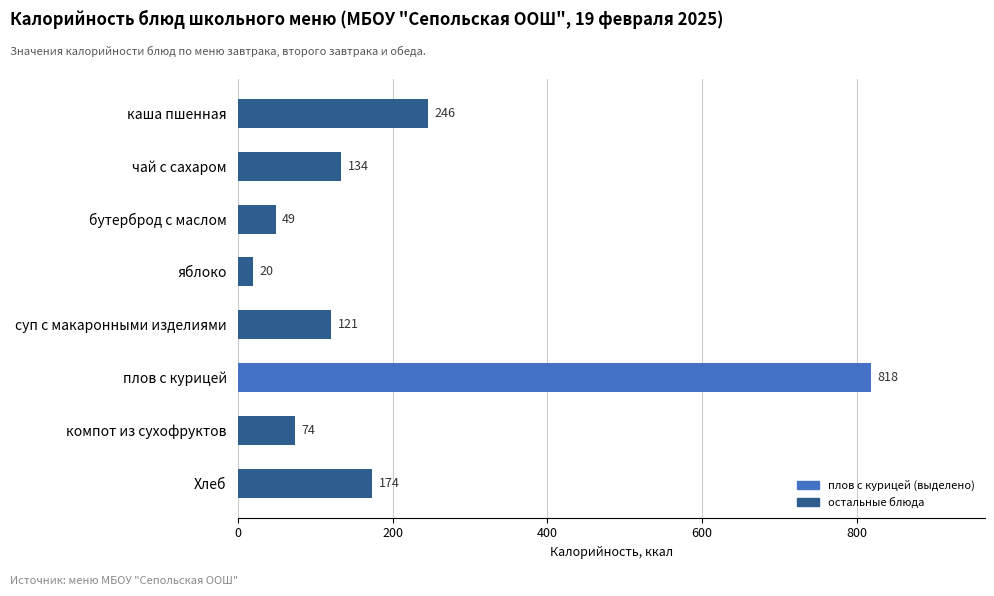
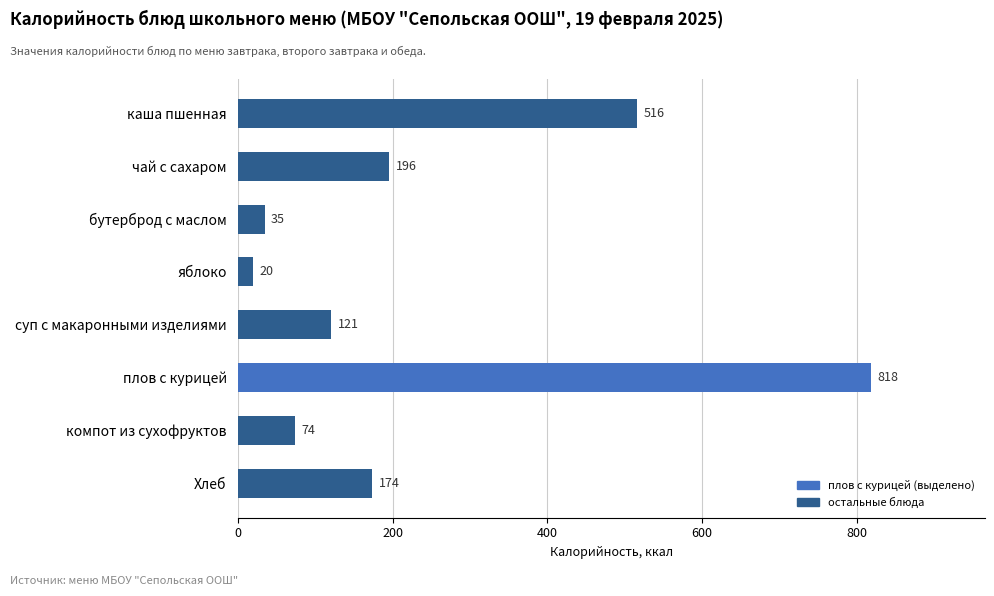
каша пшенная: 246 -> 516
чай с сахаром: 134 -> 196
бутерброд с маслом: 49 -> 35
